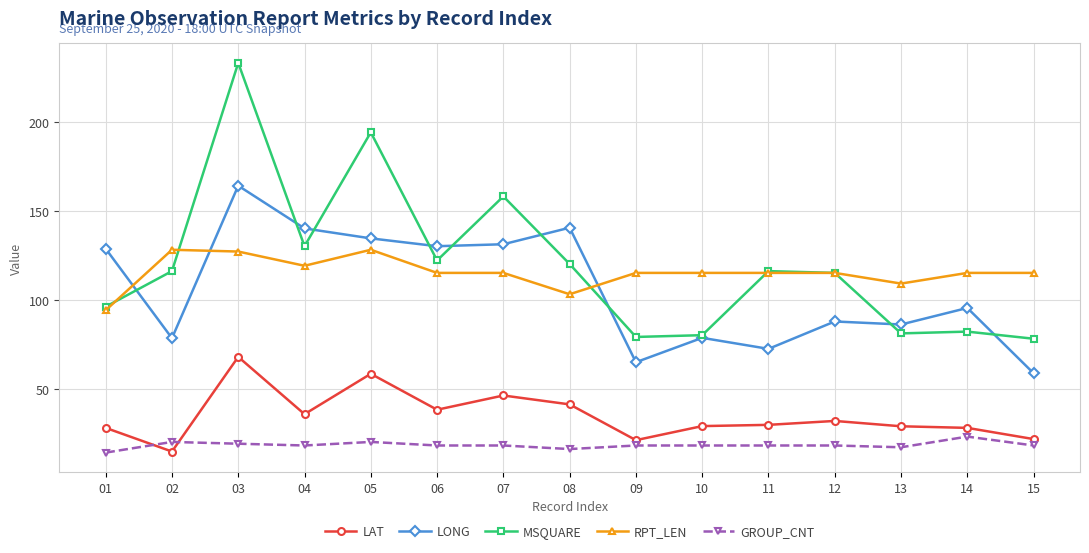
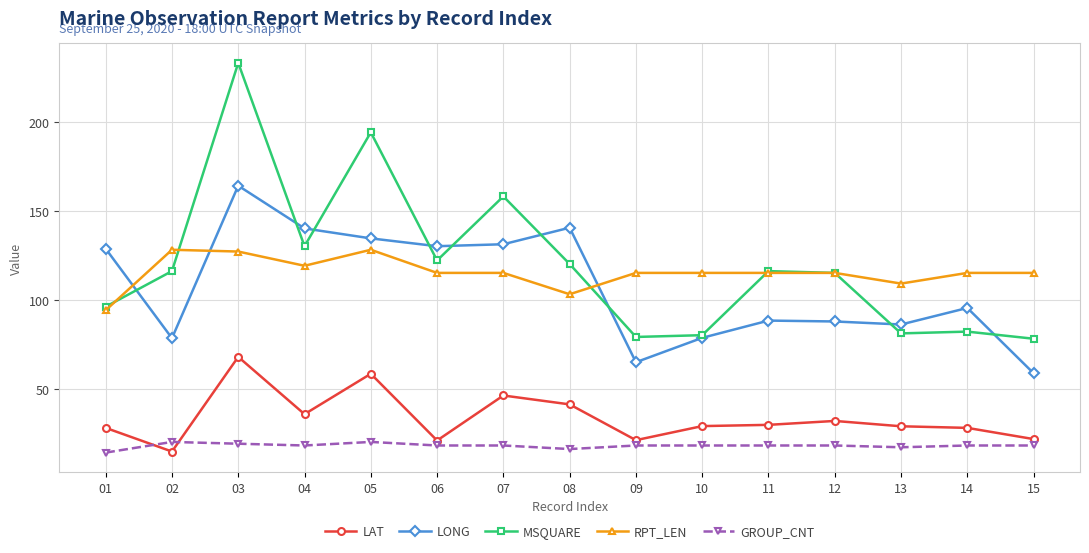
LAT, 06: 38 -> 21
LONG, 11: 72 -> 88
GROUP_CNT, 14: 23 -> 18
